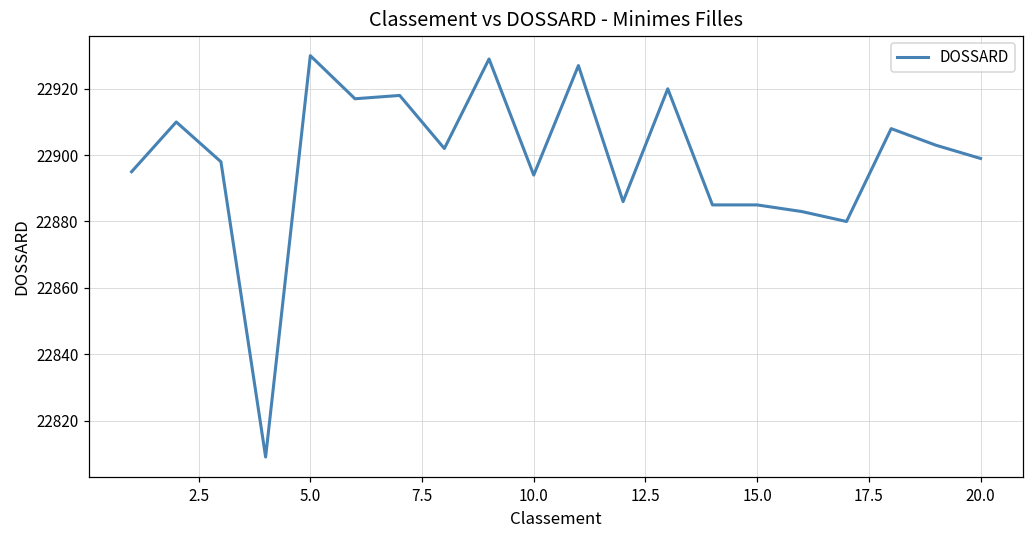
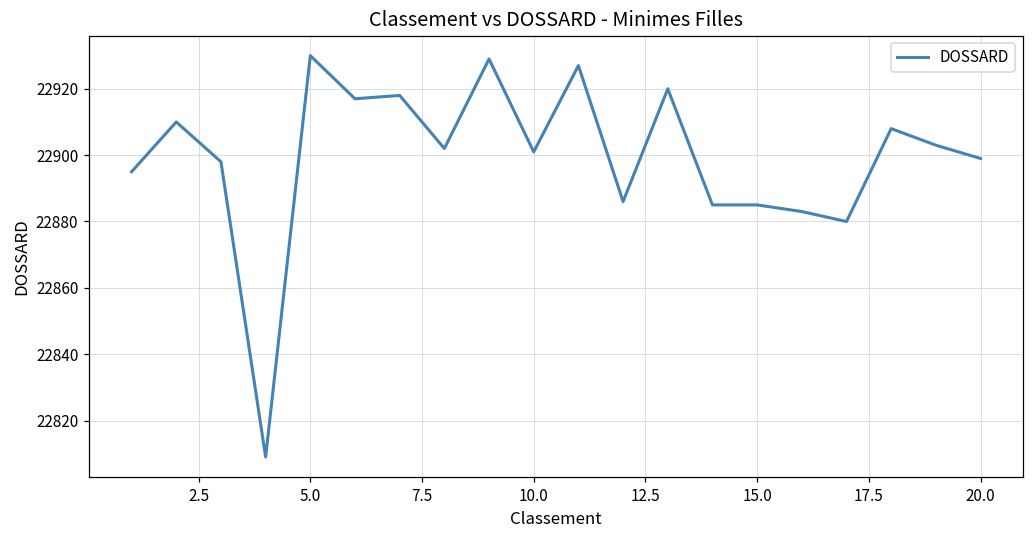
10.0: 22894 -> 22901
